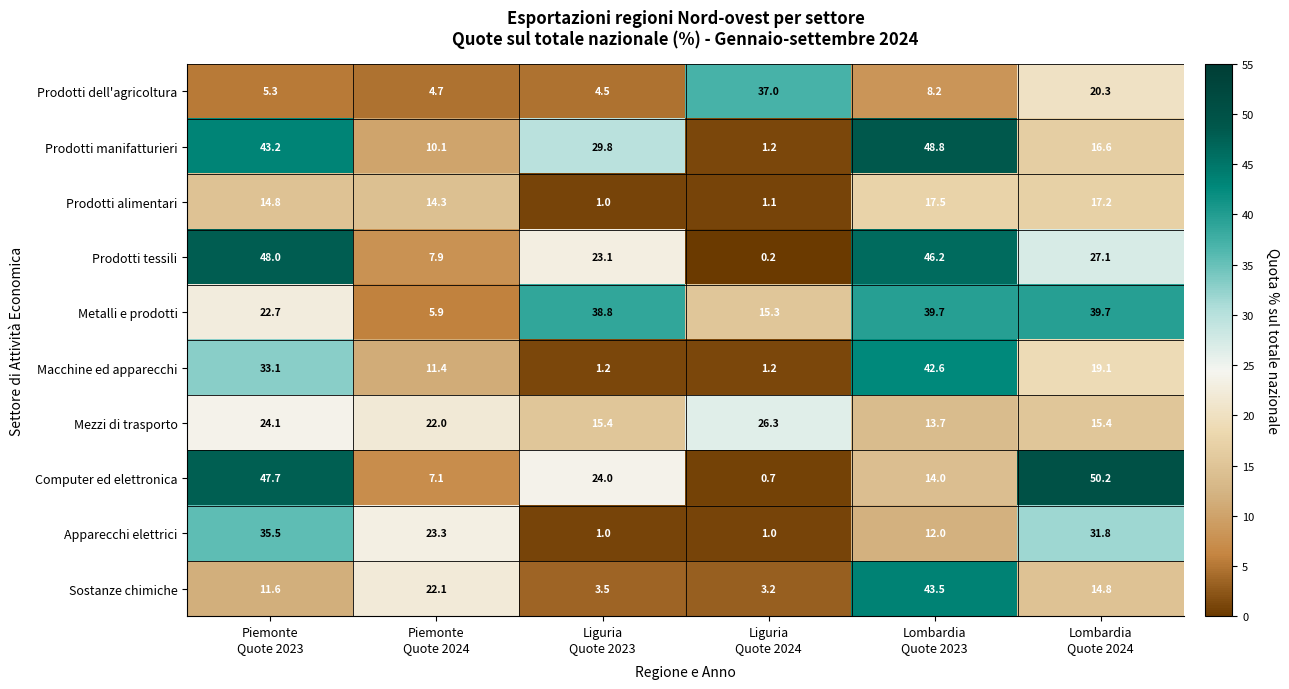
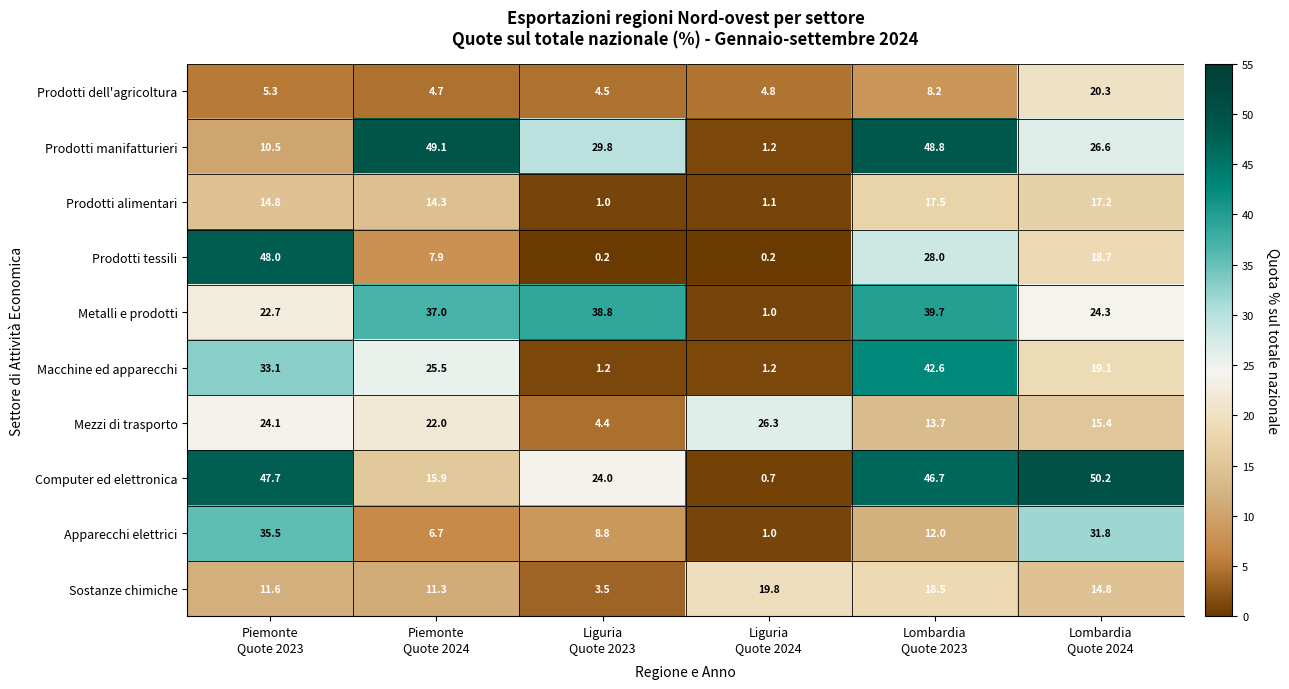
Prodotti dell'agricoltura, Liguria Quote 2024: 37.0 -> 4.8
Prodotti manifatturieri, Piemonte Quote 2023: 43.2 -> 10.5
Prodotti manifatturieri, Piemonte Quote 2024: 10.1 -> 49.1
Prodotti manifatturieri, Lombardia Quote 2024: 16.6 -> 26.6
Prodotti tessili, Liguria Quote 2023: 23.1 -> 0.2
Prodotti tessili, Lombardia Quote 2023: 46.2 -> 28.0
Prodotti tessili, Lombardia Quote 2024: 27.1 -> 18.7
Metalli e prodotti, Piemonte Quote 2024: 5.9 -> 37.0
Metalli e prodotti, Liguria Quote 2024: 15.3 -> 1.0
Metalli e prodotti, Lombardia Quote 2024: 39.7 -> 24.3
Macchine ed apparecchi, Piemonte Quote 2024: 11.4 -> 25.5
Mezzi di trasporto, Liguria Quote 2023: 15.4 -> 4.4
Computer ed elettronica, Piemonte Quote 2024: 7.1 -> 15.9
Computer ed elettronica, Lombardia Quote 2023: 14.0 -> 46.7
Apparecchi elettrici, Piemonte Quote 2024: 23.3 -> 6.7
Apparecchi elettrici, Liguria Quote 2023: 1.0 -> 8.8
Sostanze chimiche, Piemonte Quote 2024: 22.1 -> 11.3
Sostanze chimiche, Liguria Quote 2024: 3.2 -> 19.8
Sostanze chimiche, Lombardia Quote 2023: 43.5 -> 18.5
